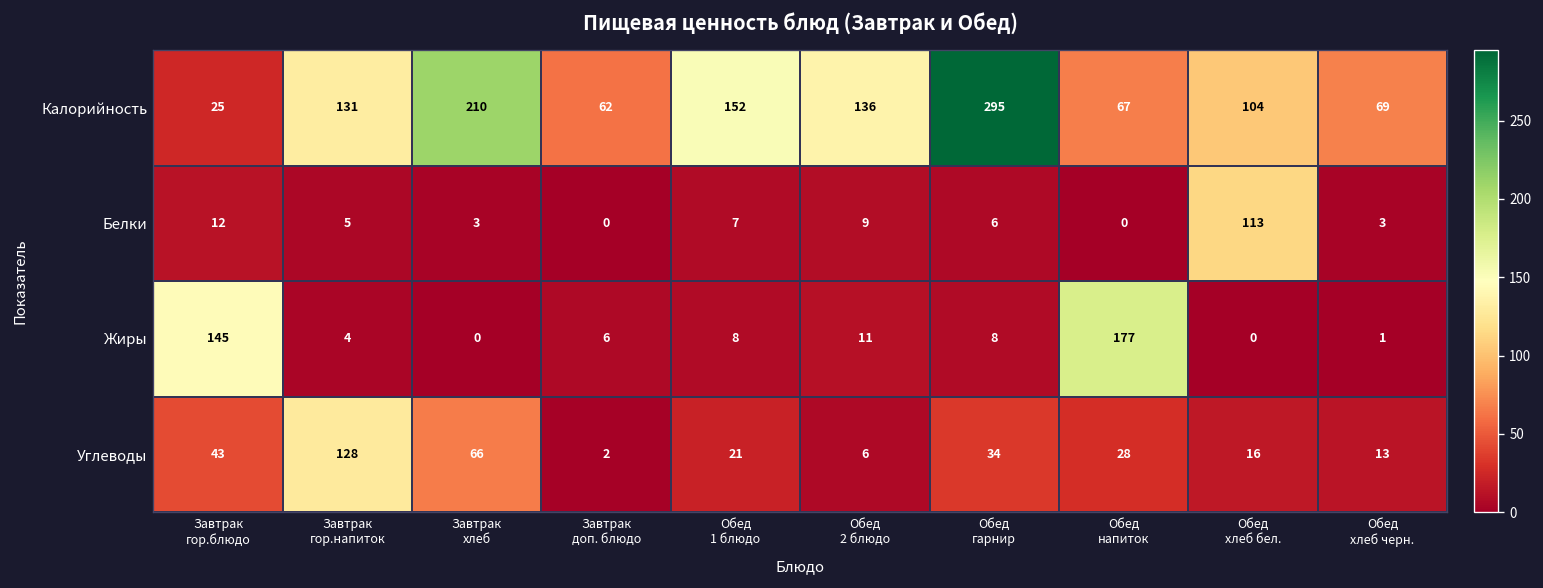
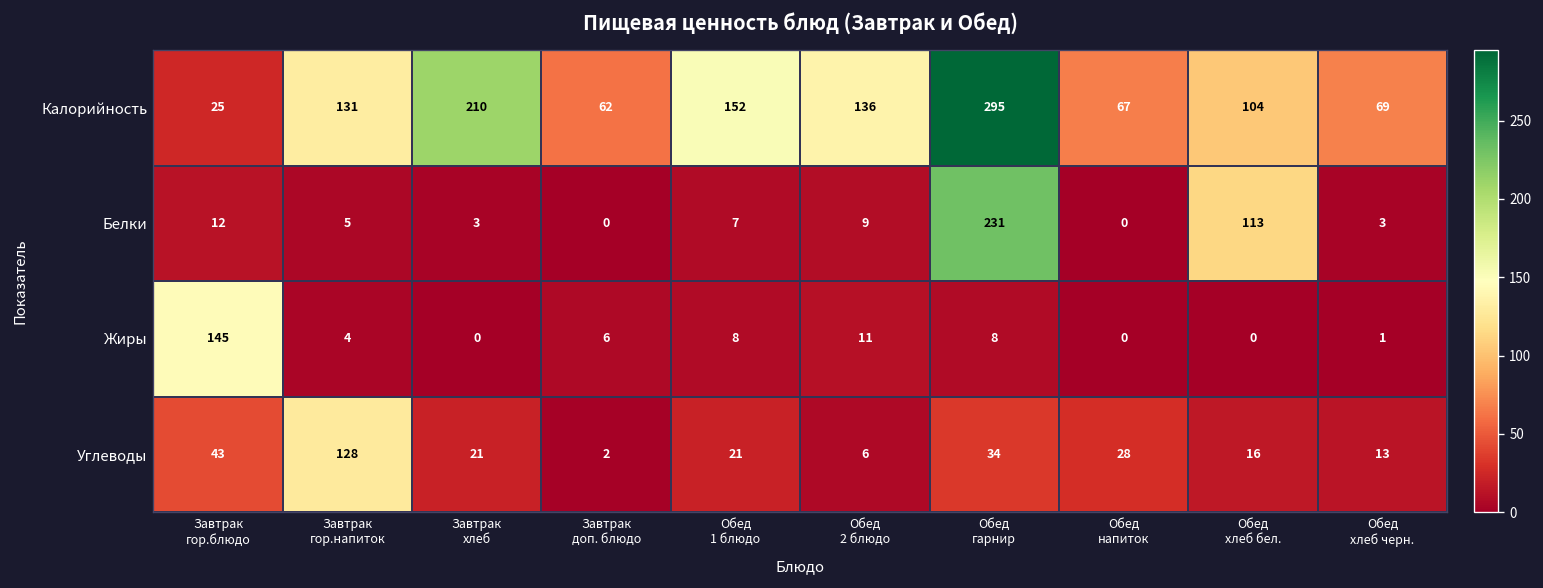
Белки, Обед гарнир: 6 -> 231
Жиры, Обед напиток: 177 -> 0
Углеводы, Завтрак хлеб: 66 -> 21
